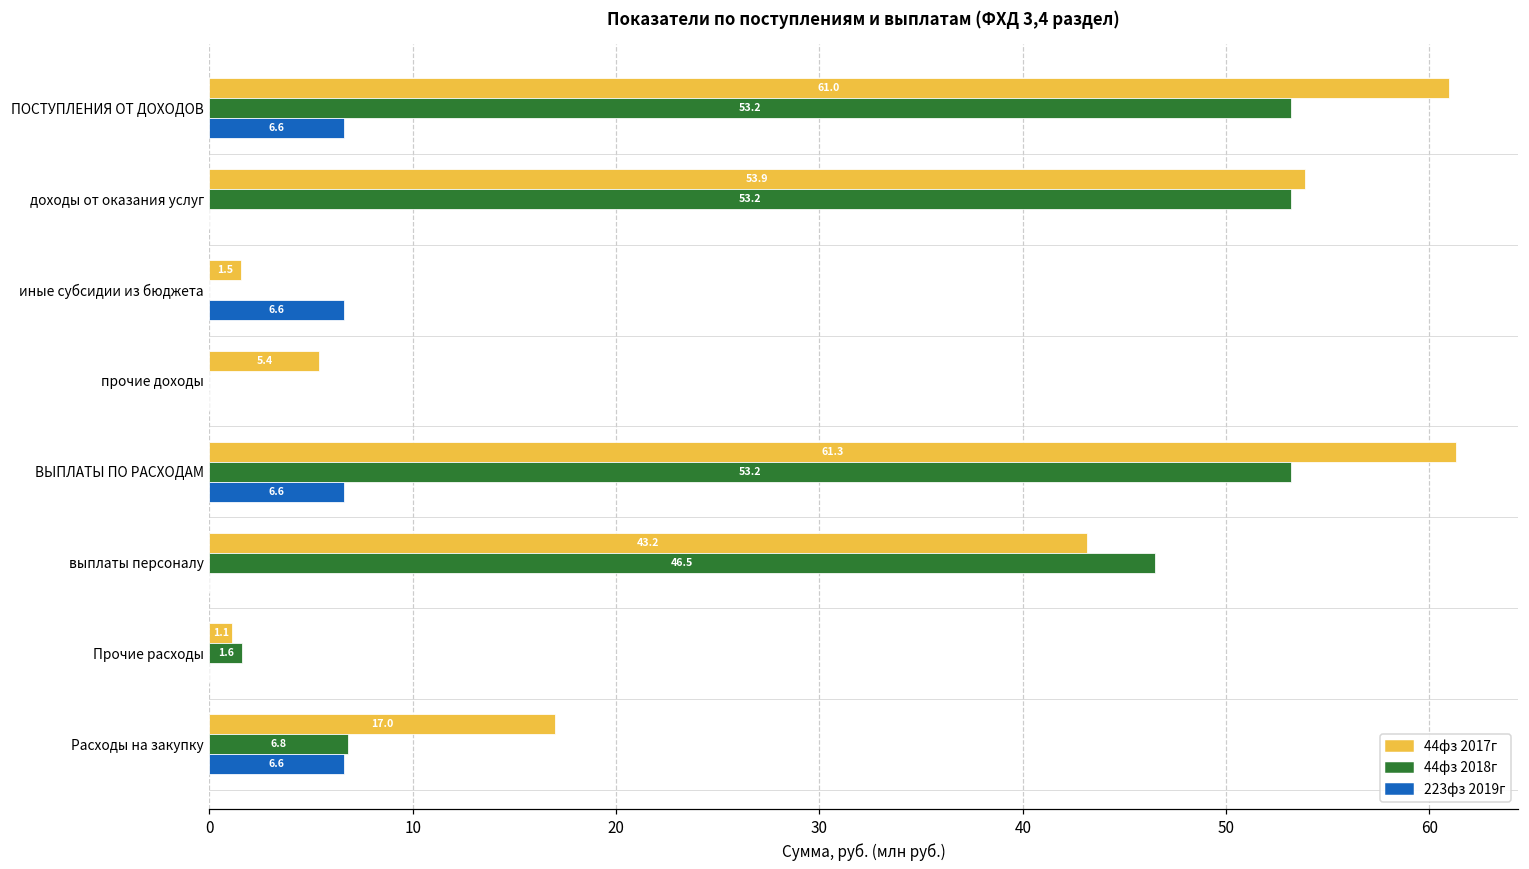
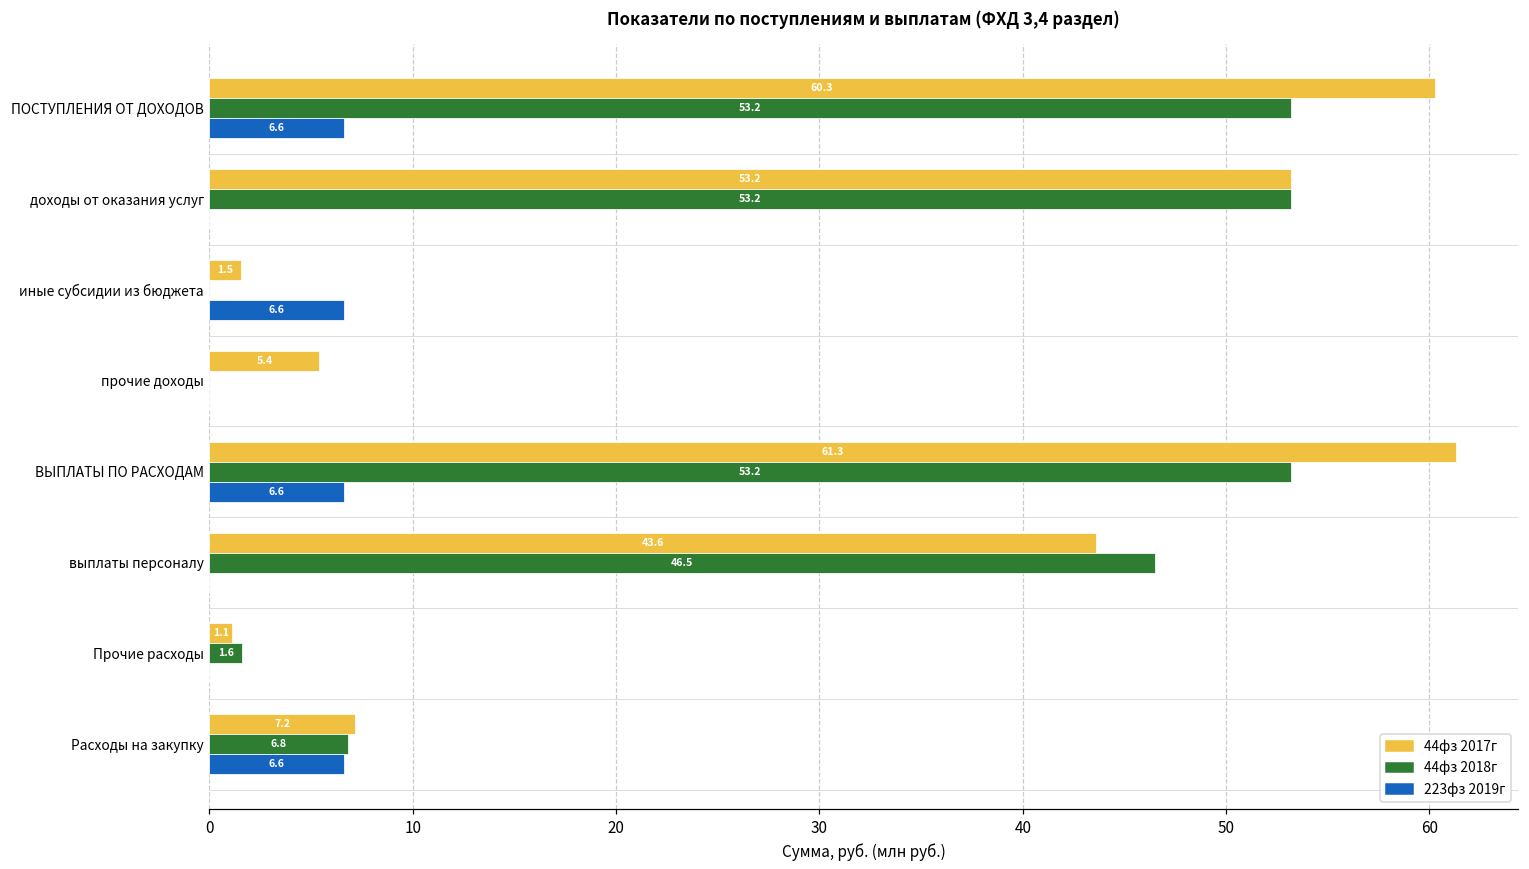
44фз 2017г, ПОСТУПЛЕНИЯ ОТ ДОХОДОВ: 61.0 -> 60.3
44фз 2017г, доходы от оказания услуг: 53.9 -> 53.2
44фз 2017г, выплаты персоналу: 43.2 -> 43.6
44фз 2017г, Расходы на закупку: 17.0 -> 7.2
